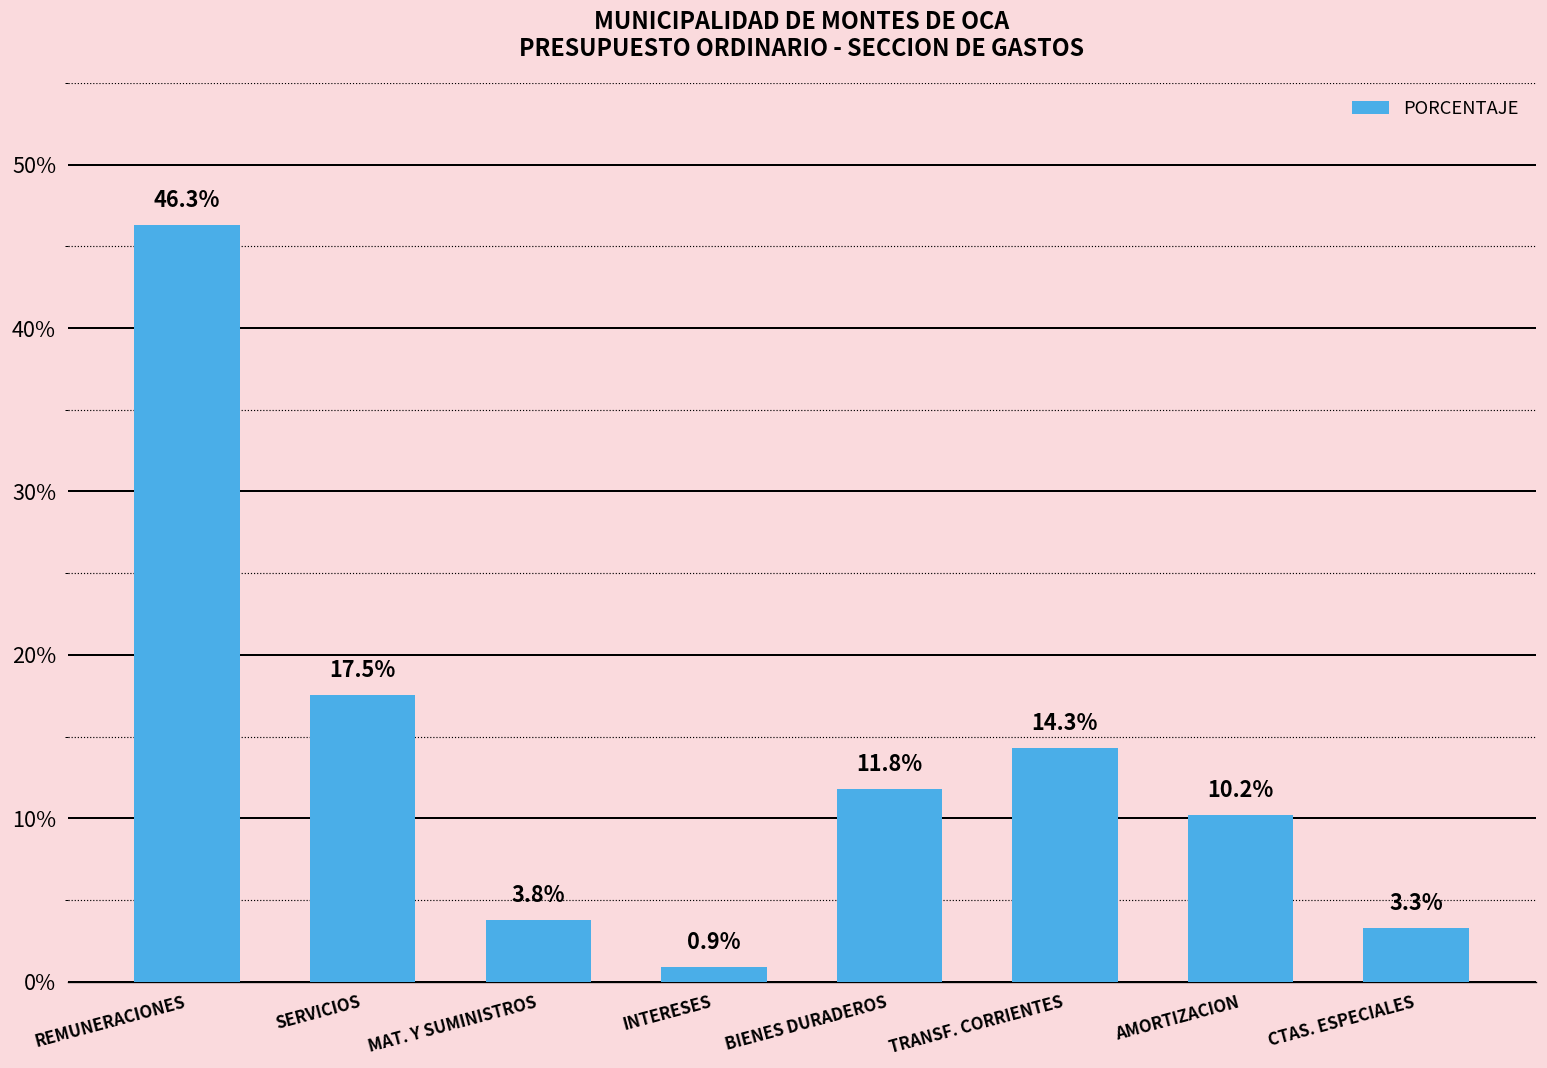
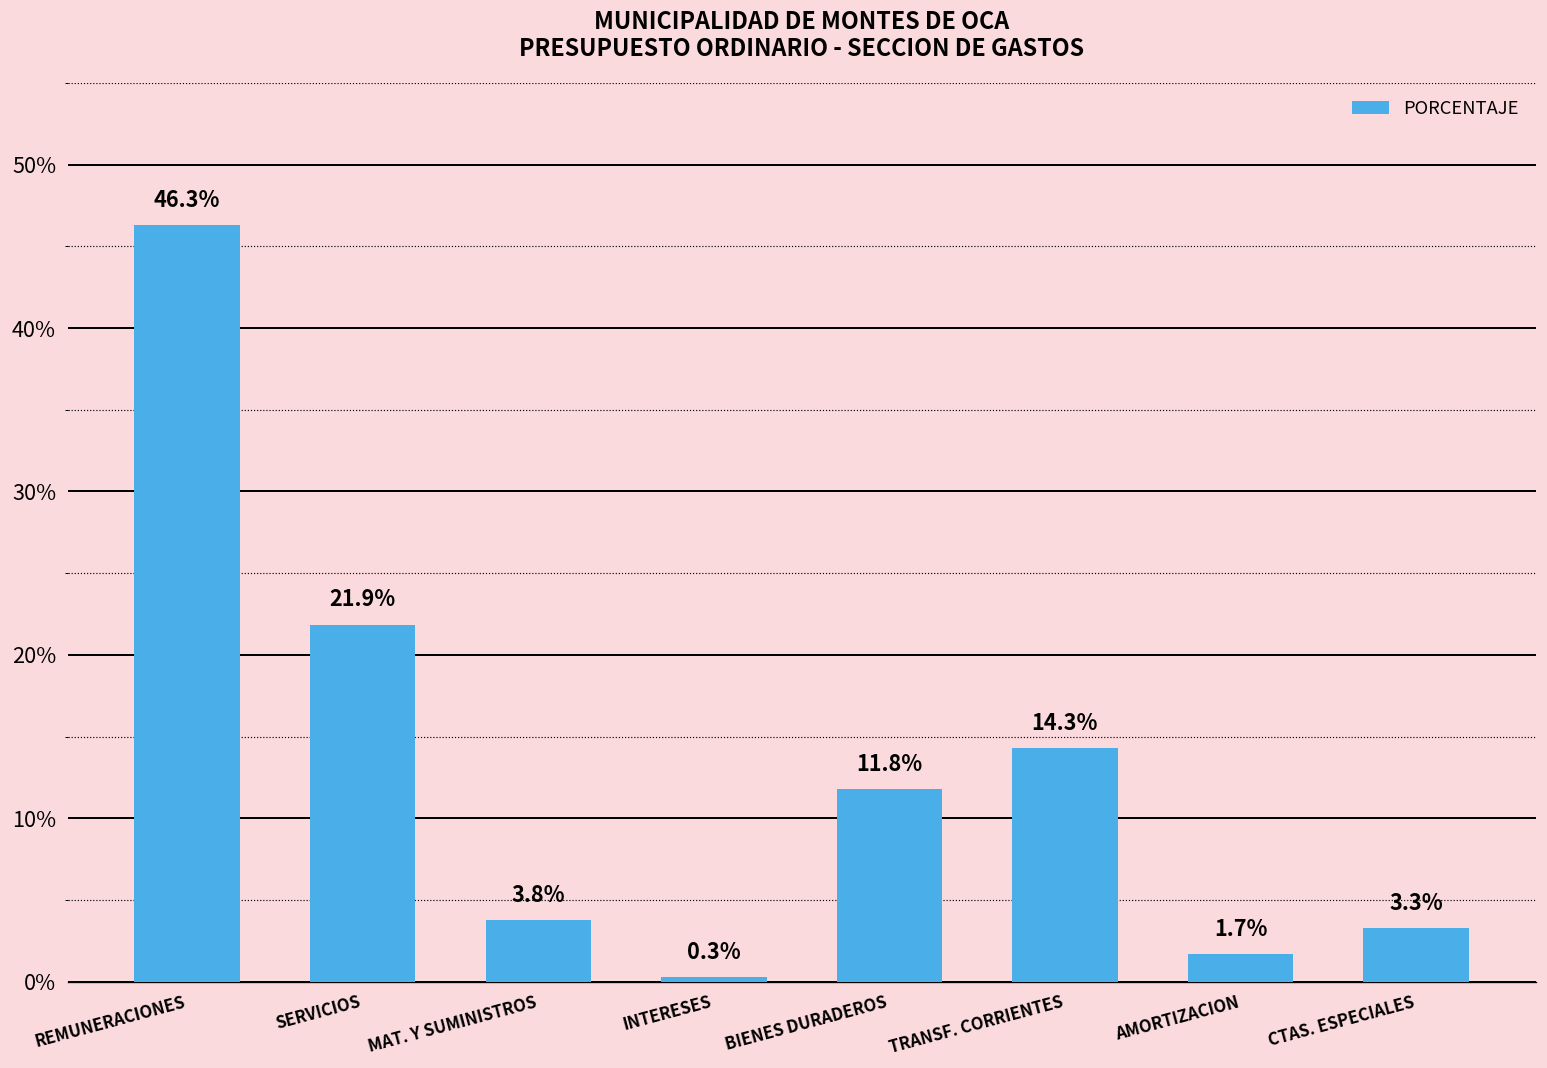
SERVICIOS: 17.5% -> 21.9%
INTERESES: 0.9% -> 0.3%
AMORTIZACION: 10.2% -> 1.7%
